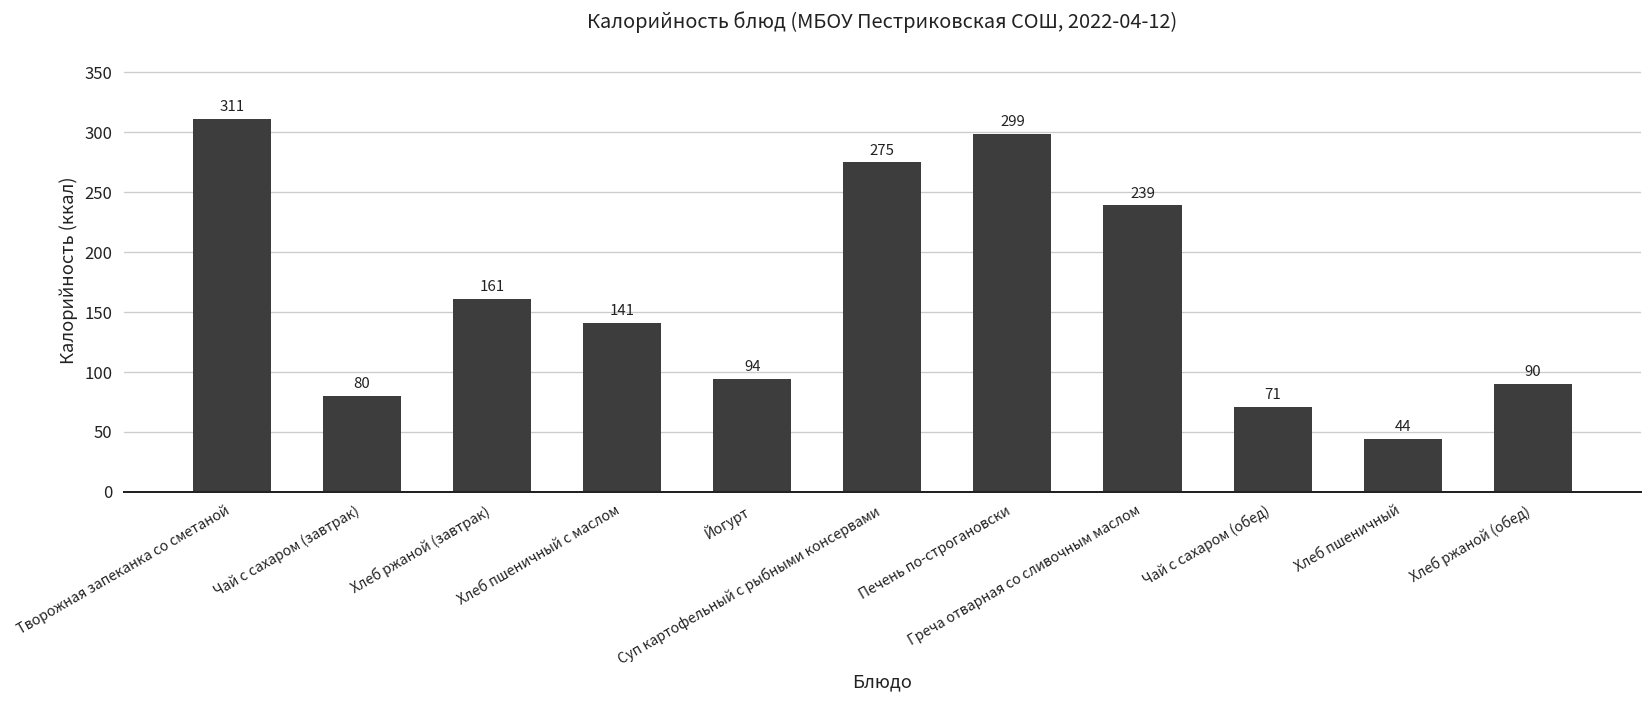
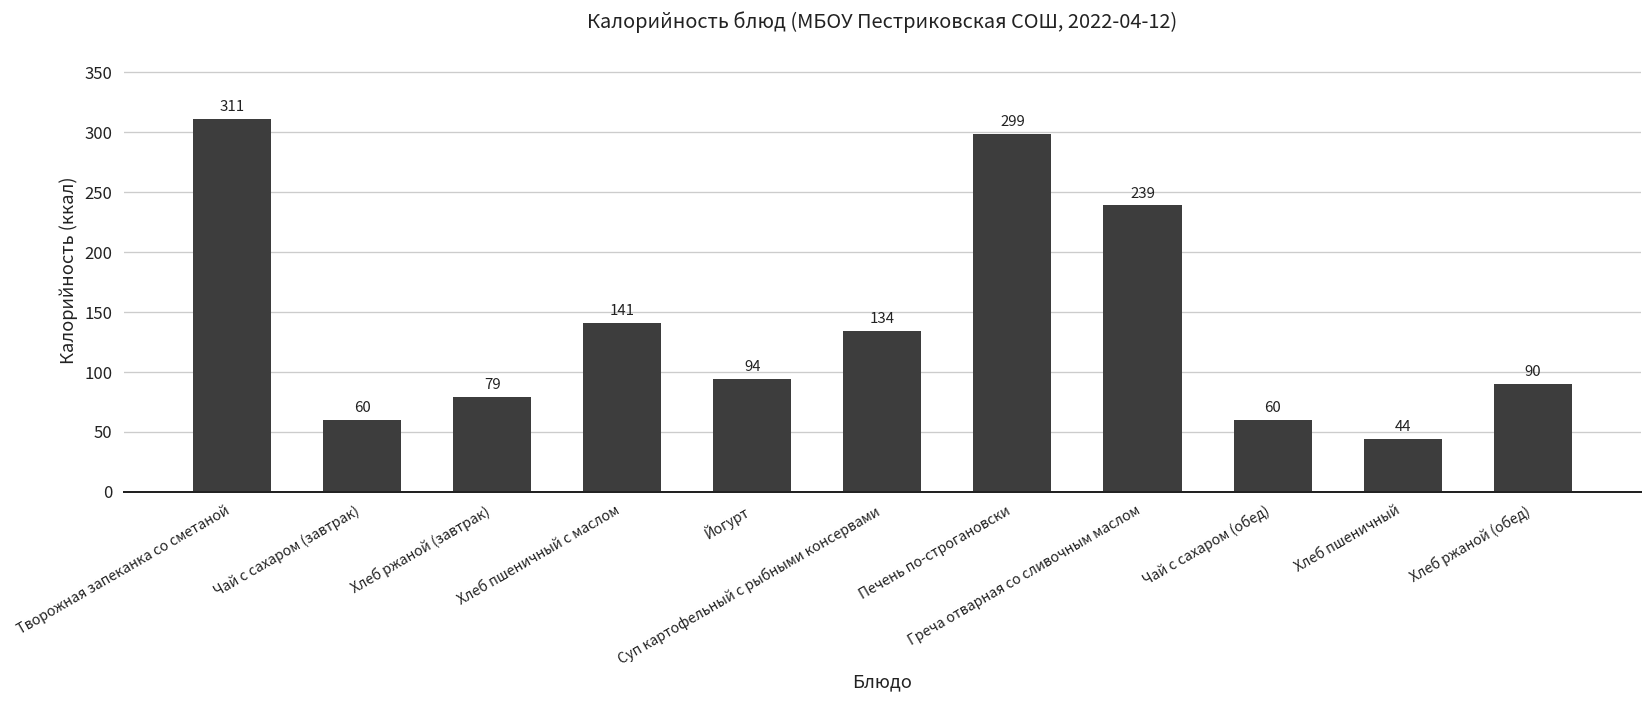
Чай с сахаром (завтрак): 80 -> 60
Хлеб ржаной (завтрак): 161 -> 79
Суп картофельный с рыбными консервами: 275 -> 134
Чай с сахаром (обед): 71 -> 60
